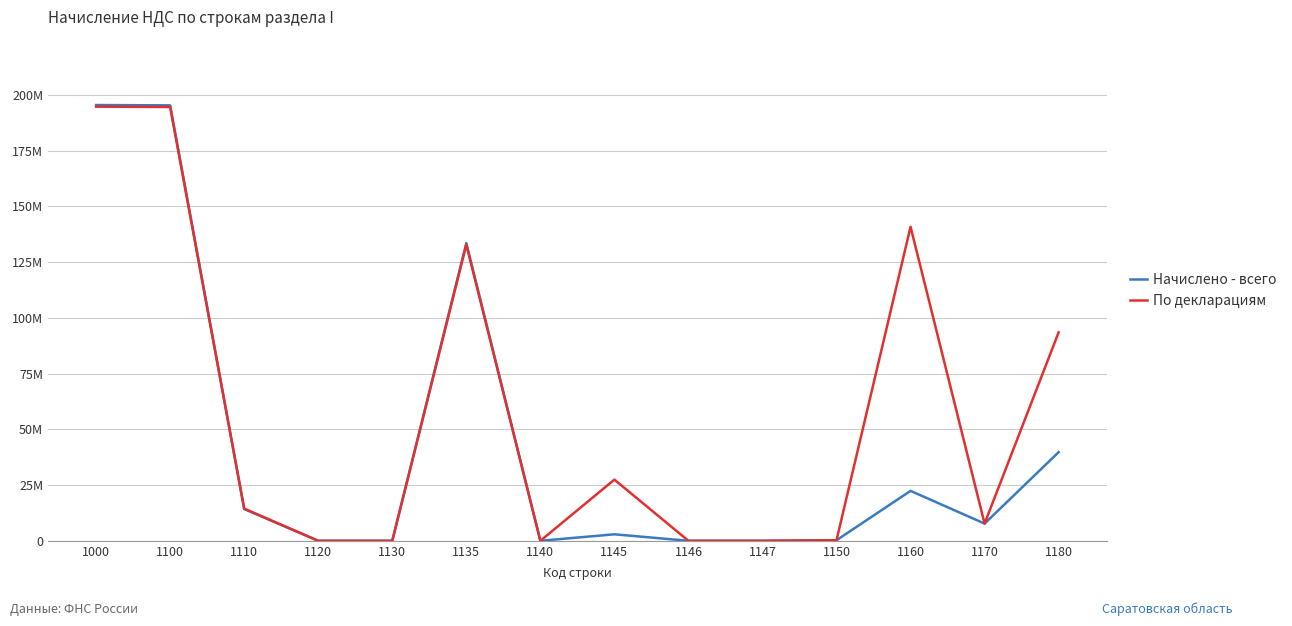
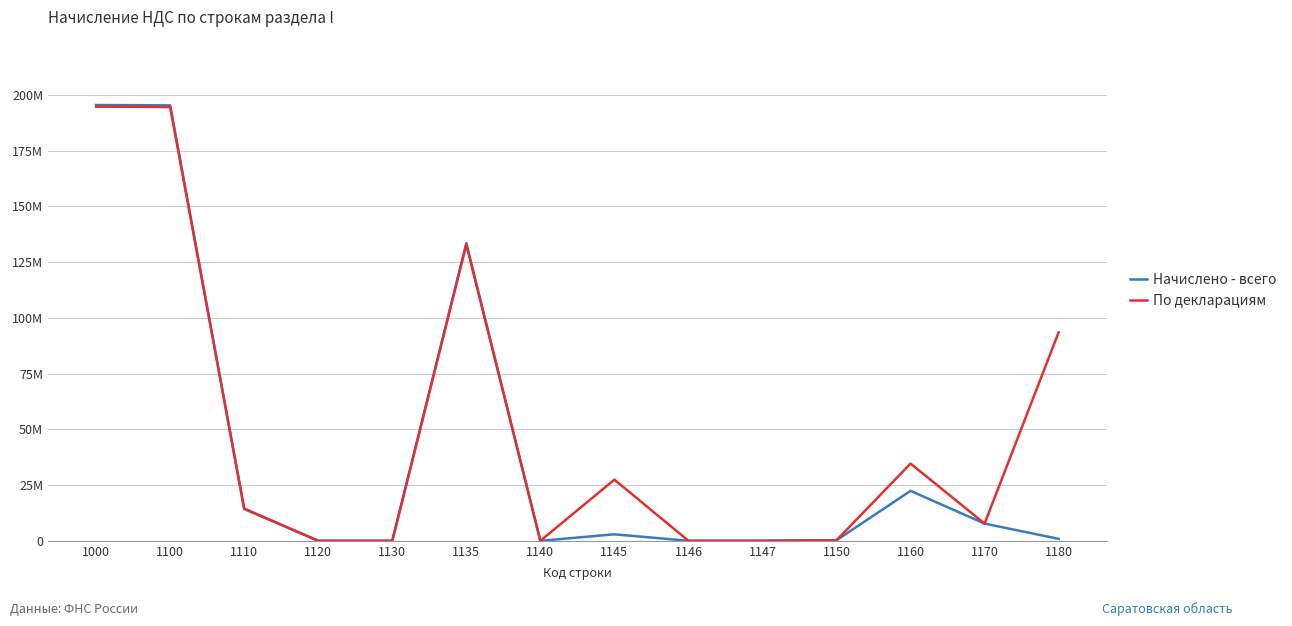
По декларациям, 1160: 141000000 -> 35000000
Начислено - всего, 1180: 40000000 -> 1000000
